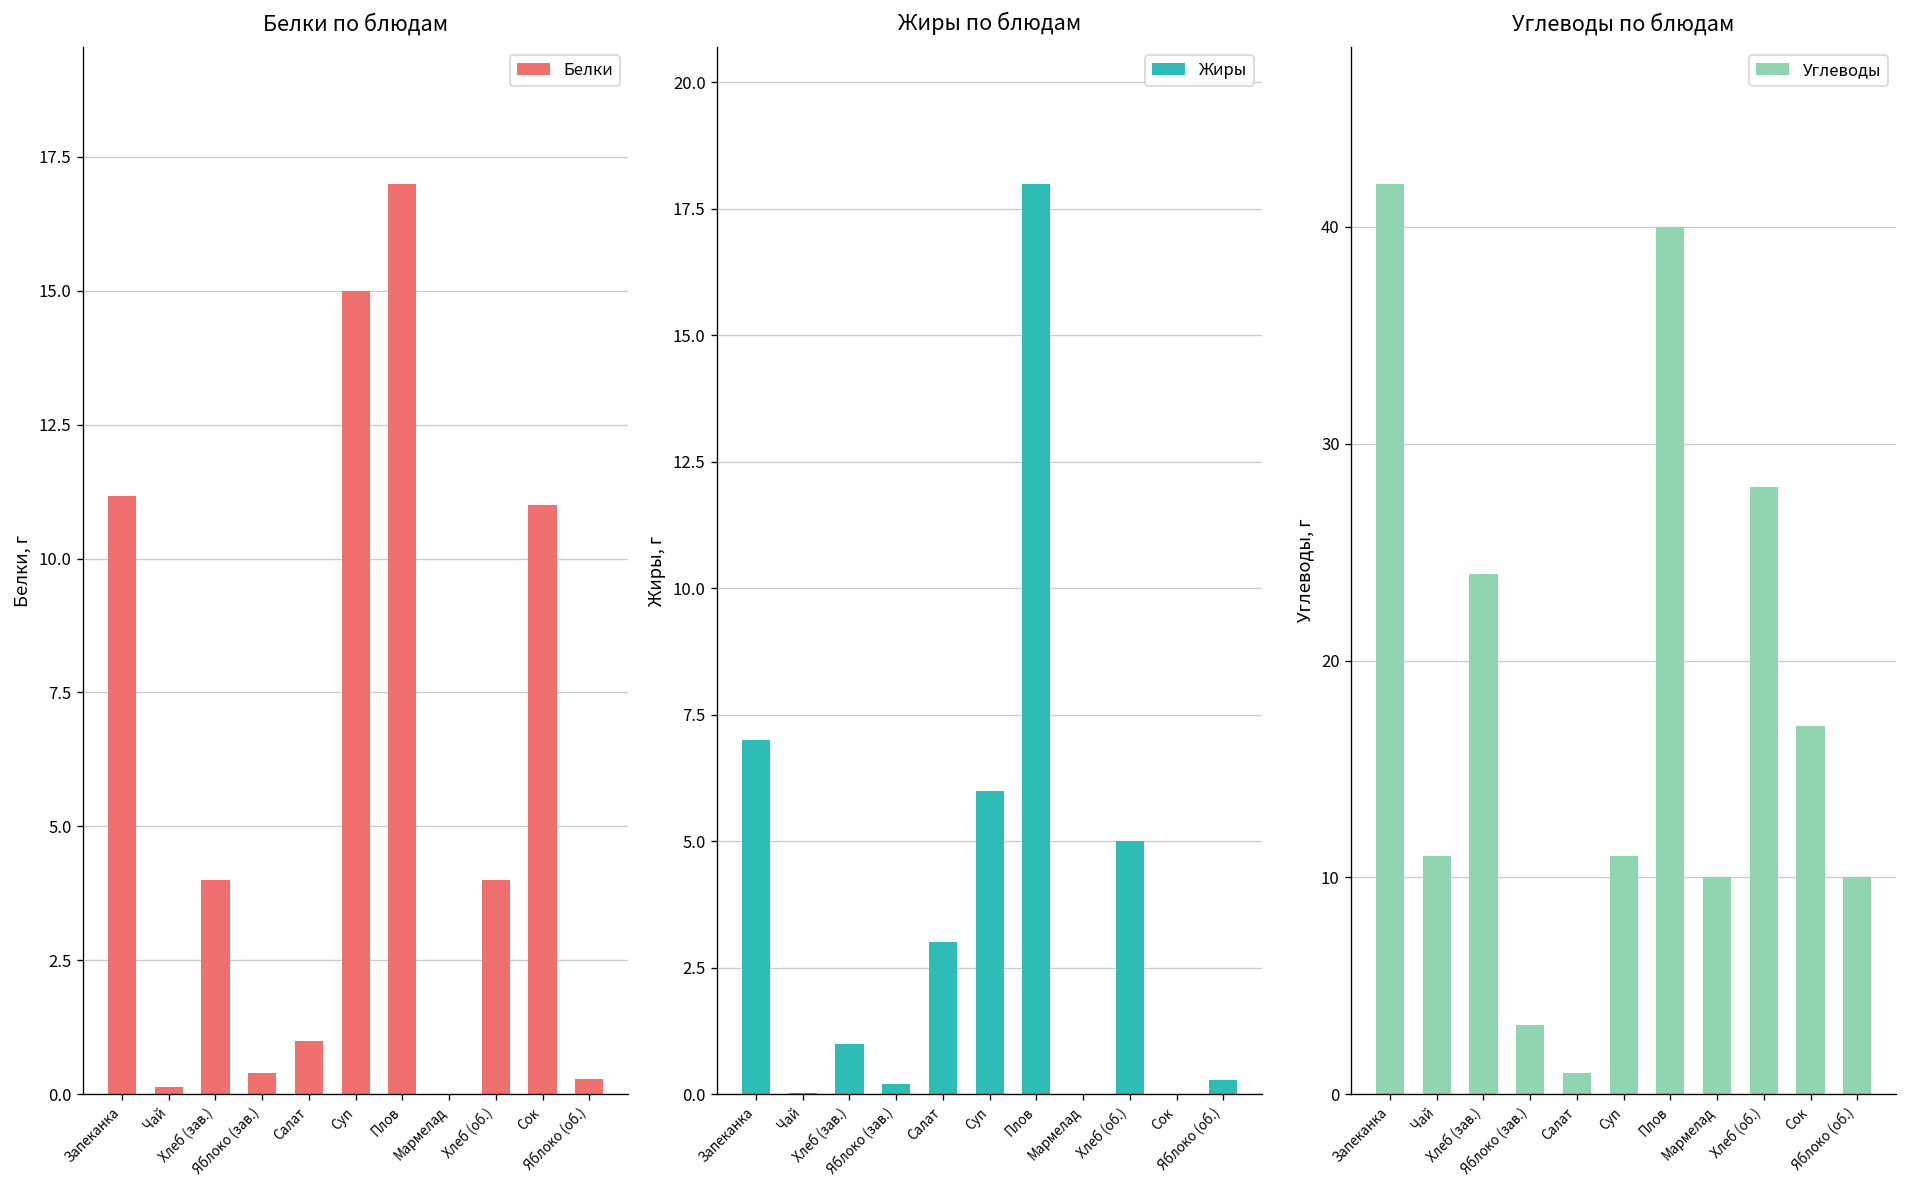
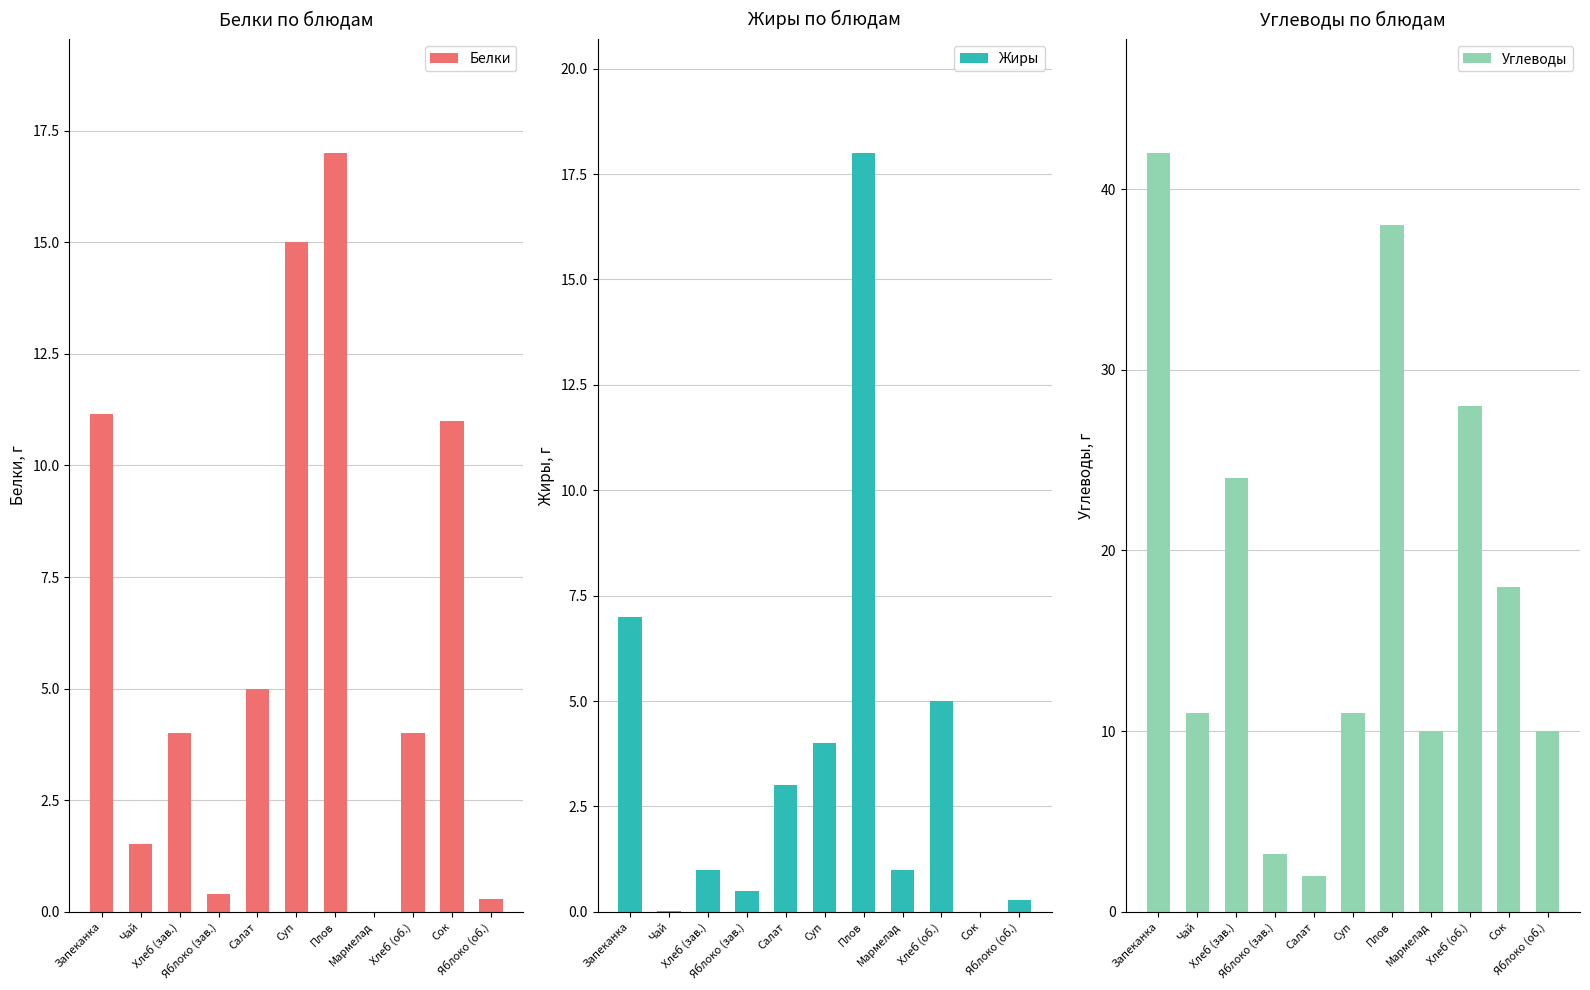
Белки по блюдам, Чай: 0.1 -> 1.5
Белки по блюдам, Салат: 1 -> 5
Жиры по блюдам, Яблоко (зав.): 0.2 -> 0.5
Жиры по блюдам, Суп: 6 -> 4
Жиры по блюдам, Мармелад: 0 -> 1
Углеводы по блюдам, Салат: 1 -> 2
Углеводы по блюдам, Плов: 40 -> 38
Углеводы по блюдам, Сок: 17 -> 18
